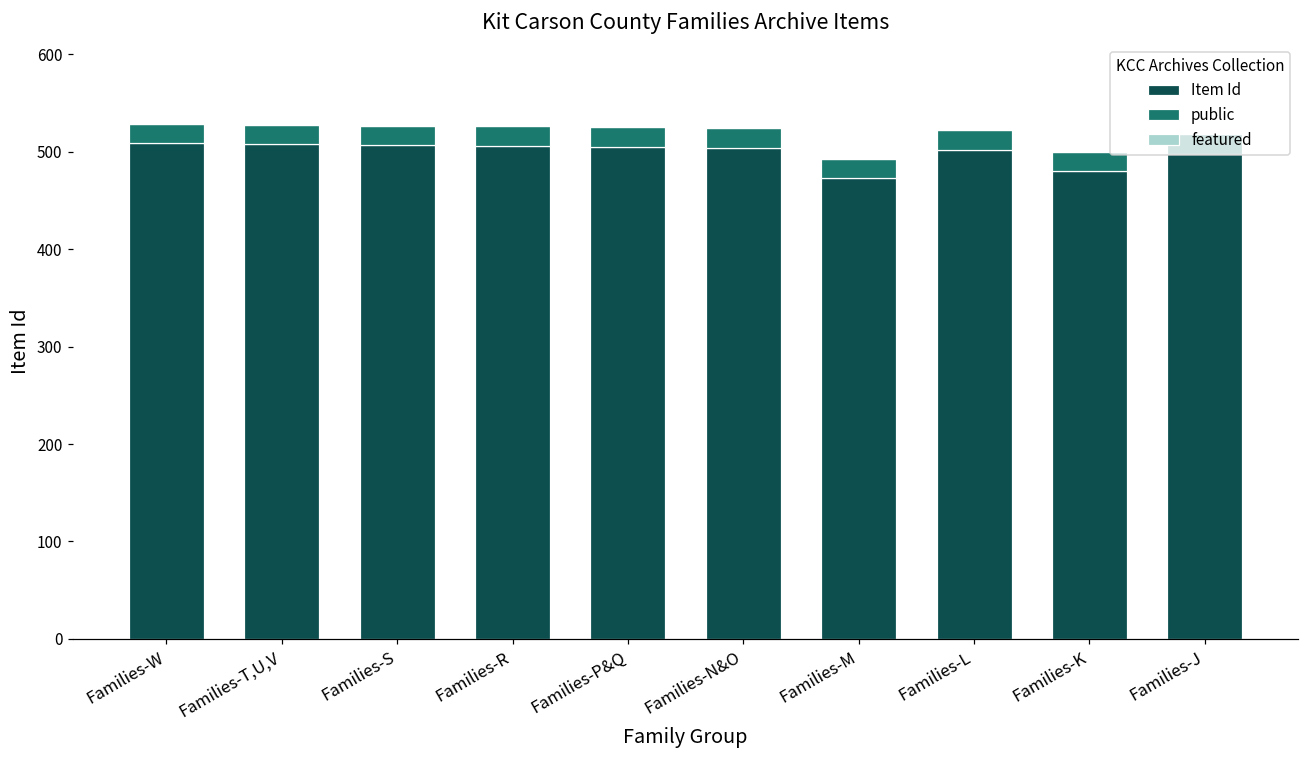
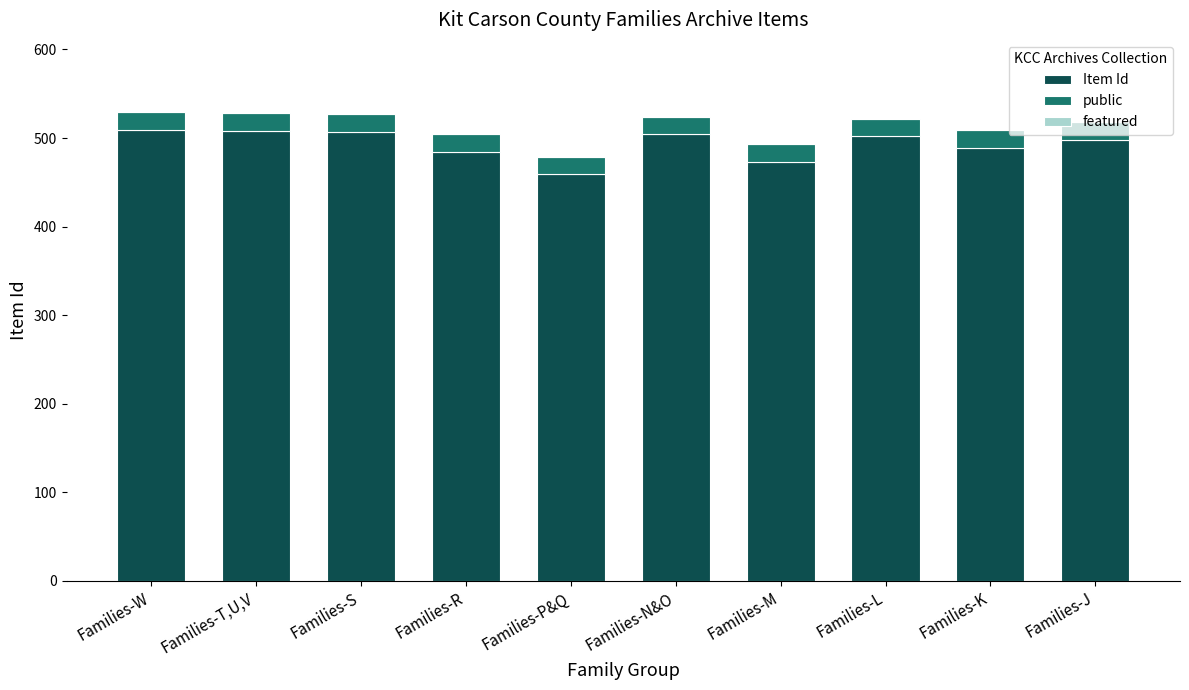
Item Id, Families-R: 510 -> 480
Item Id, Families-P&Q: 510 -> 460
Item Id, Families-K: 480 -> 490
